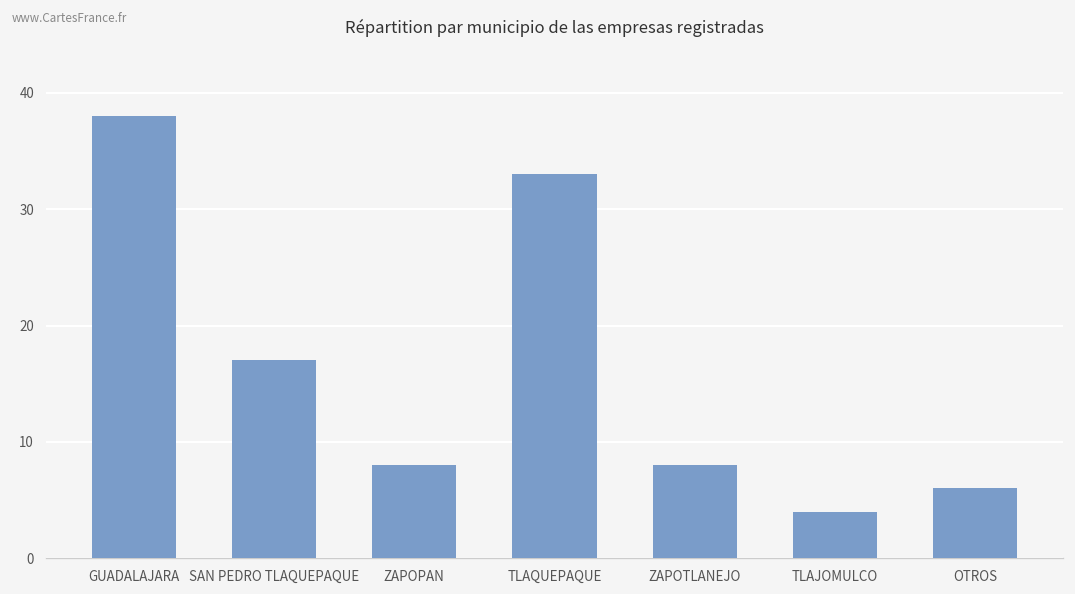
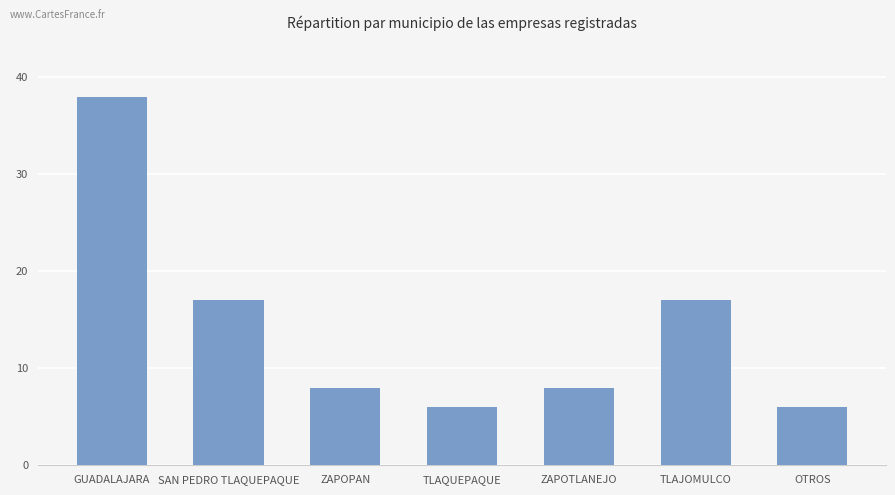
TLAQUEPAQUE: 33 -> 6
TLAJOMULCO: 4 -> 17
